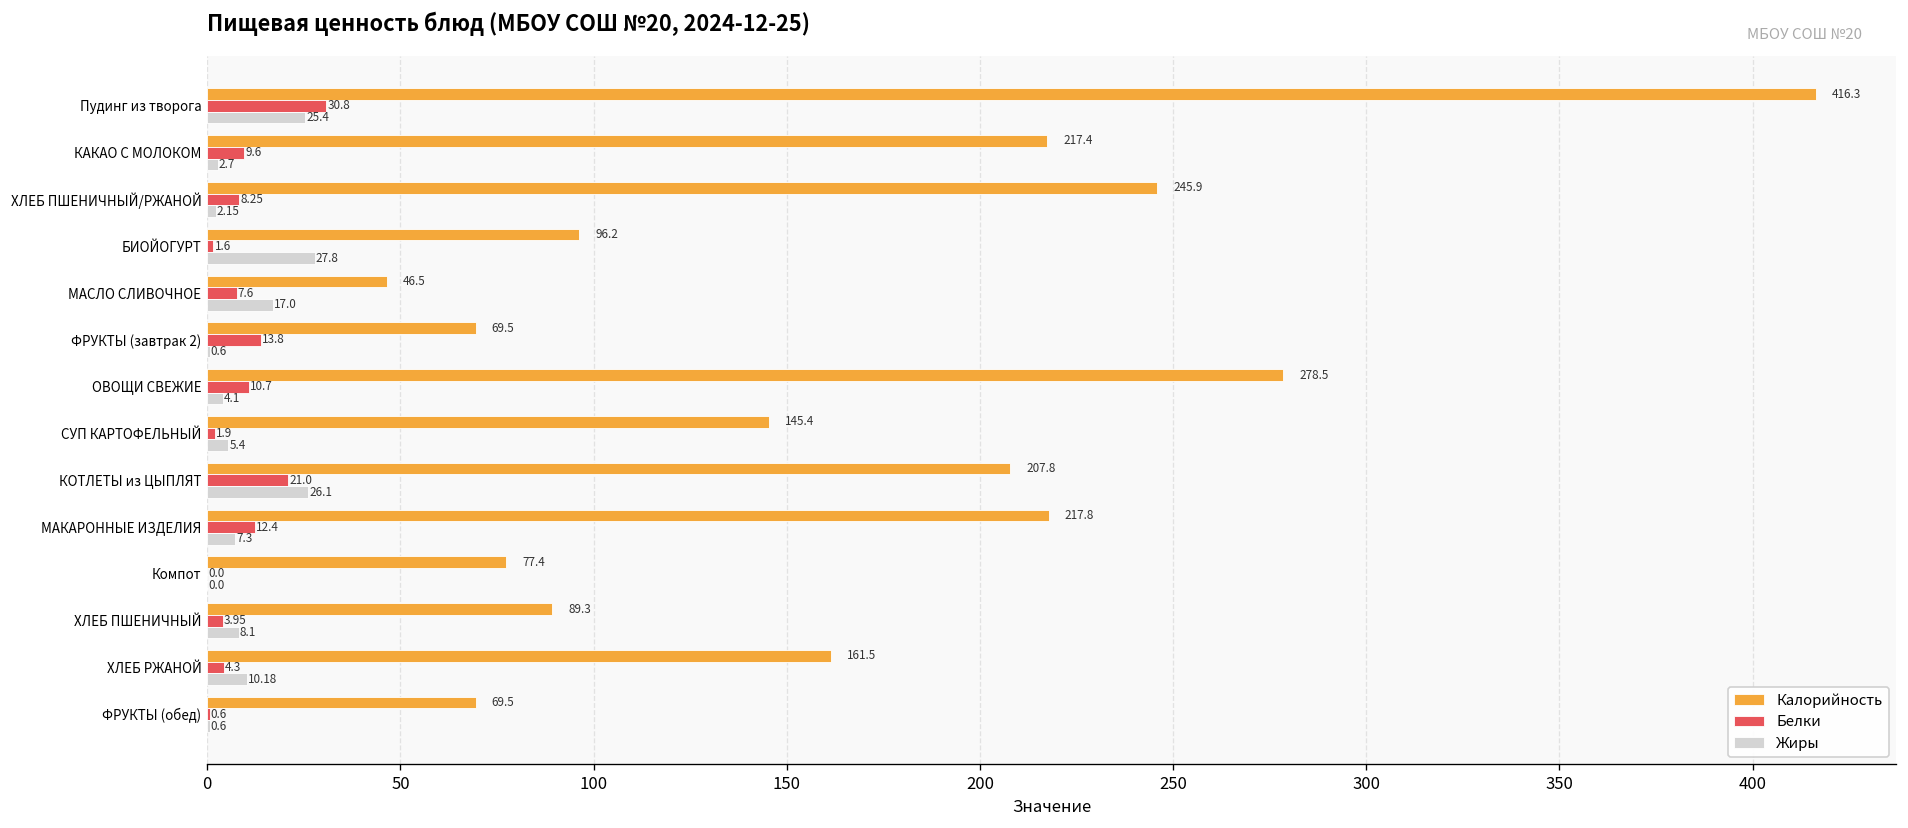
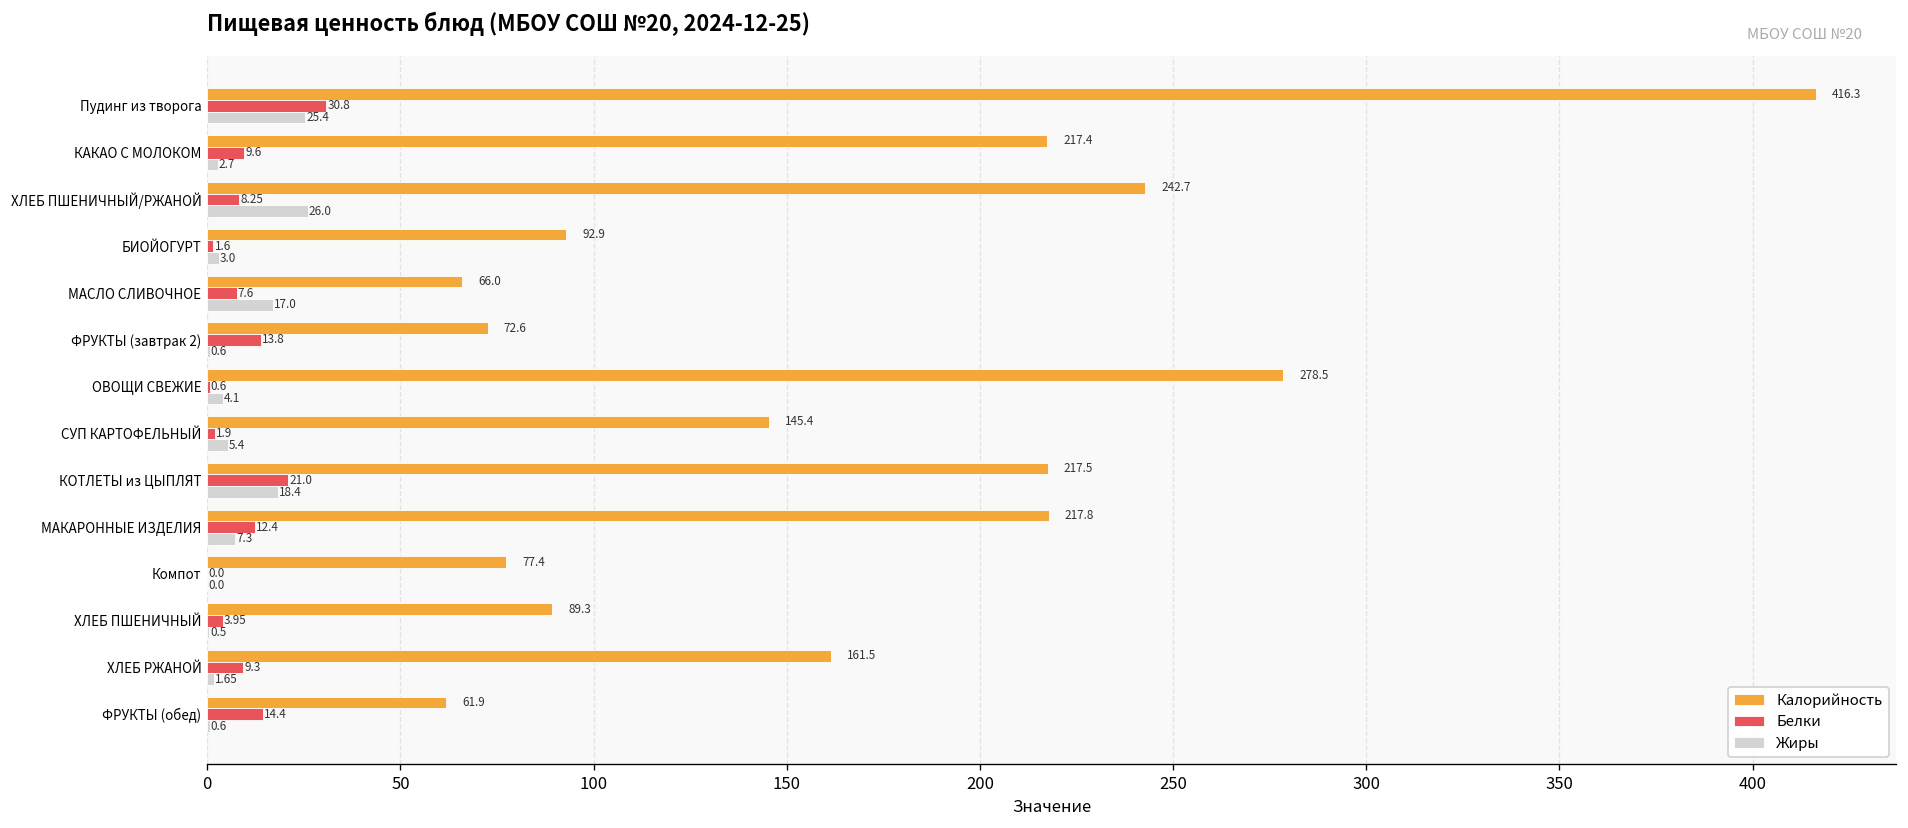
Калорийность, ХЛЕБ ПШЕНИЧНЫЙ/РЖАНОЙ: 245.9 -> 242.7
Жиры, ХЛЕБ ПШЕНИЧНЫЙ/РЖАНОЙ: 2.15 -> 26.0
Калорийность, БИОЙОГУРТ: 96.2 -> 92.9
Жиры, БИОЙОГУРТ: 27.8 -> 3.0
Калорийность, МАСЛО СЛИВОЧНОЕ: 46.5 -> 66.0
Калорийность, ФРУКТЫ (завтрак 2): 69.5 -> 72.6
Белки, ОВОЩИ СВЕЖИЕ: 10.7 -> 0.6
Калорийность, КОТЛЕТЫ из ЦЫПЛЯТ: 207.8 -> 217.5
Жиры, КОТЛЕТЫ из ЦЫПЛЯТ: 26.1 -> 18.4
Жиры, ХЛЕБ ПШЕНИЧНЫЙ: 8.1 -> 0.5
Белки, ХЛЕБ РЖАНОЙ: 4.3 -> 9.3
Жиры, ХЛЕБ РЖАНОЙ: 10.18 -> 1.65
Калорийность, ФРУКТЫ (обед): 69.5 -> 61.9
Белки, ФРУКТЫ (обед): 0.6 -> 14.4
